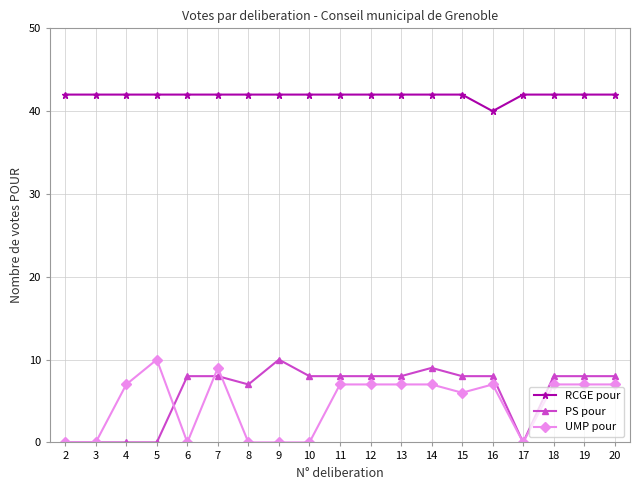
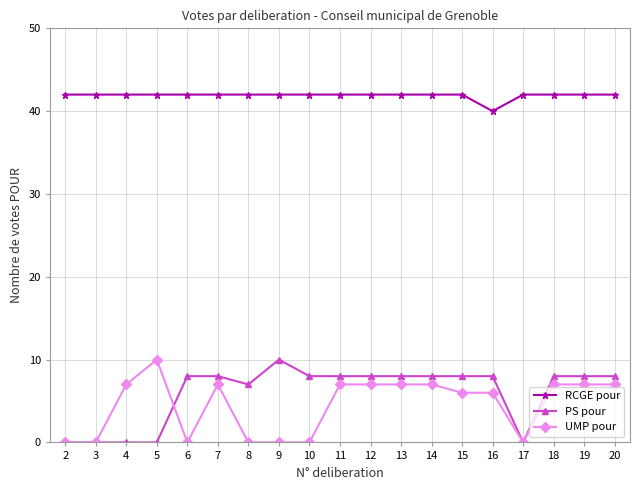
UMP pour, 7: 9 -> 7
PS pour, 14: 9 -> 8
UMP pour, 16: 7 -> 6
